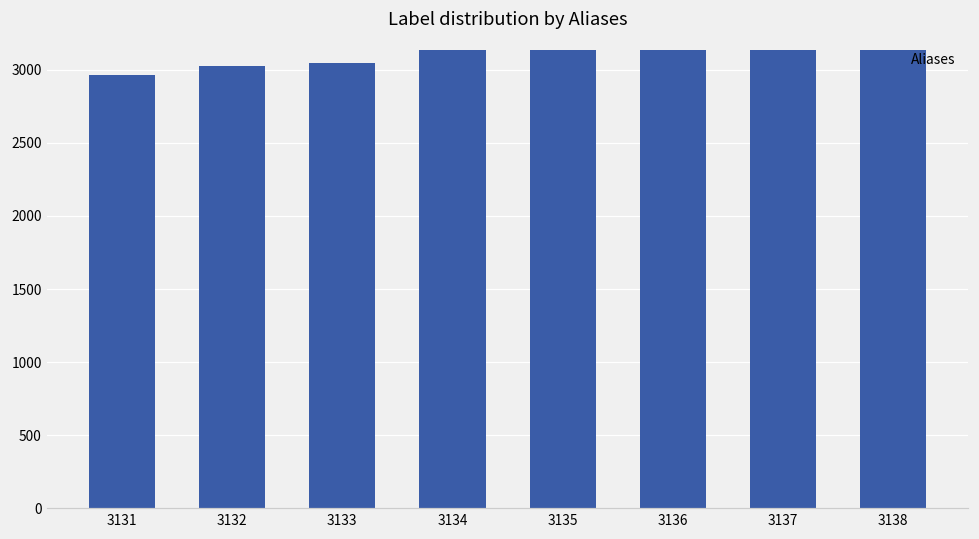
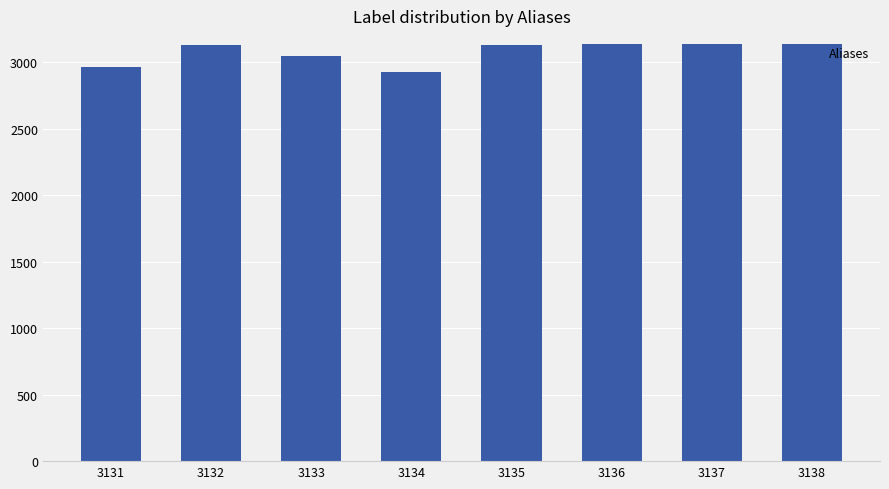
3132: 3030 -> 3130
3134: 3130 -> 2930
